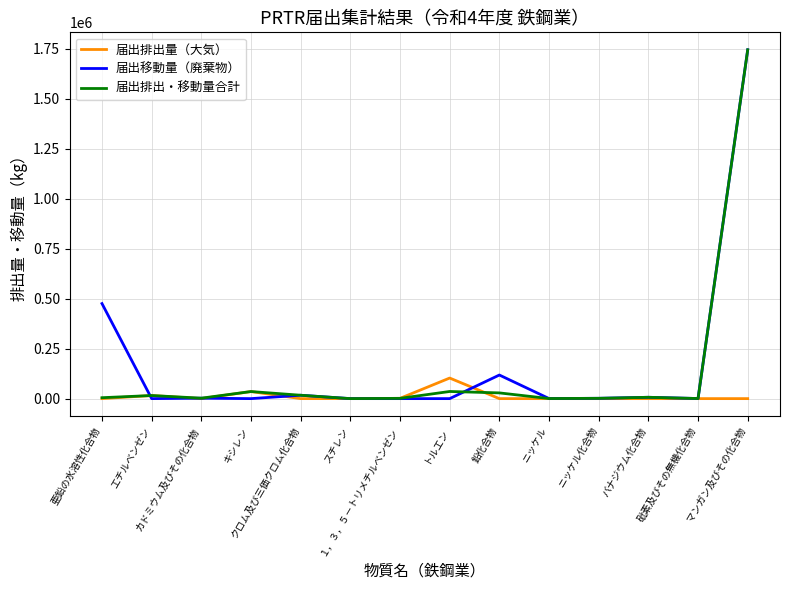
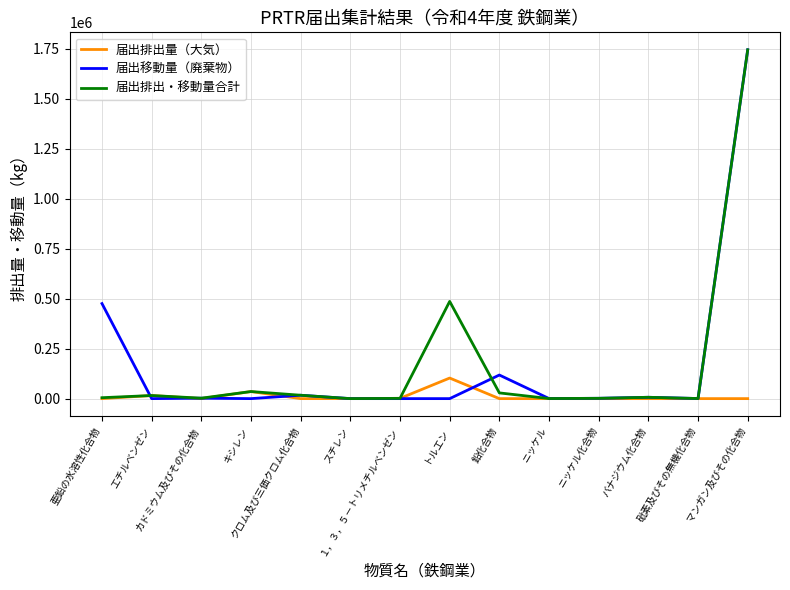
届出排出・移動量合計, トルエン: 40000 -> 490000
